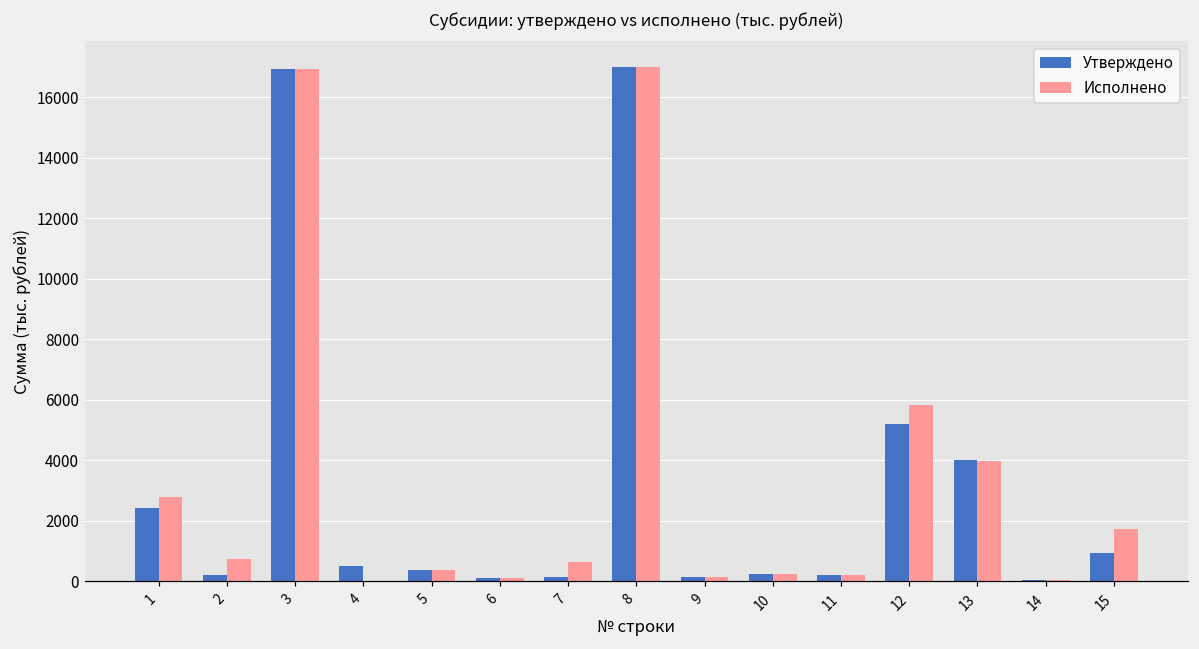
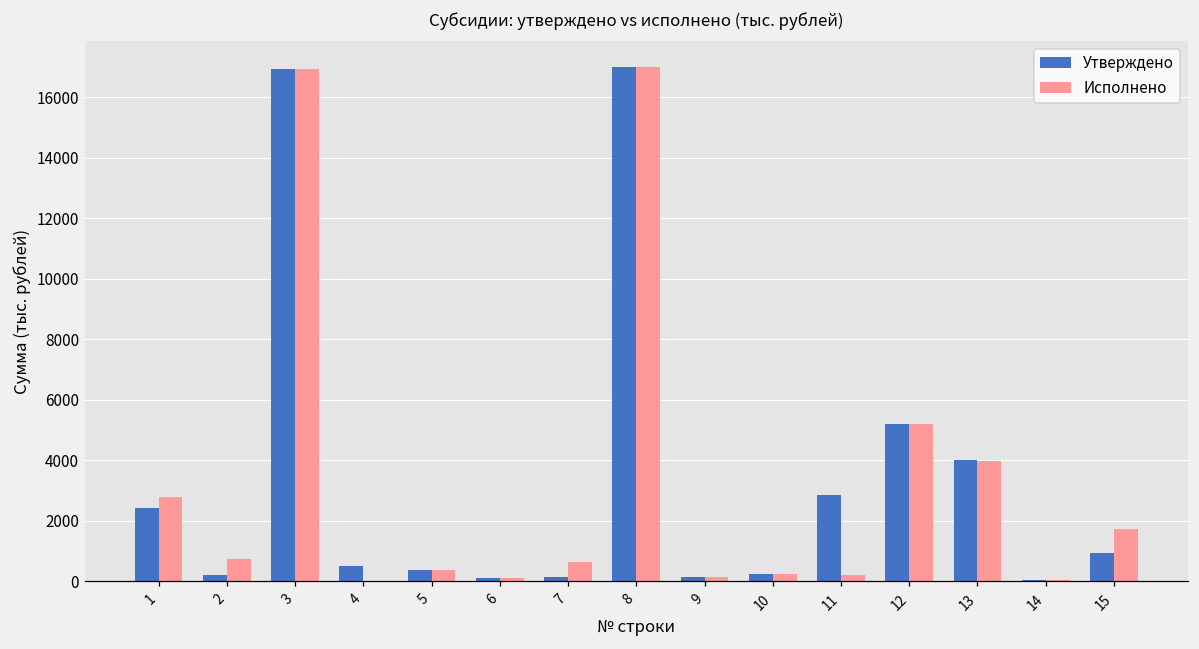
Утверждено, 11: 200 -> 2800
Исполнено, 12: 5800 -> 5200
